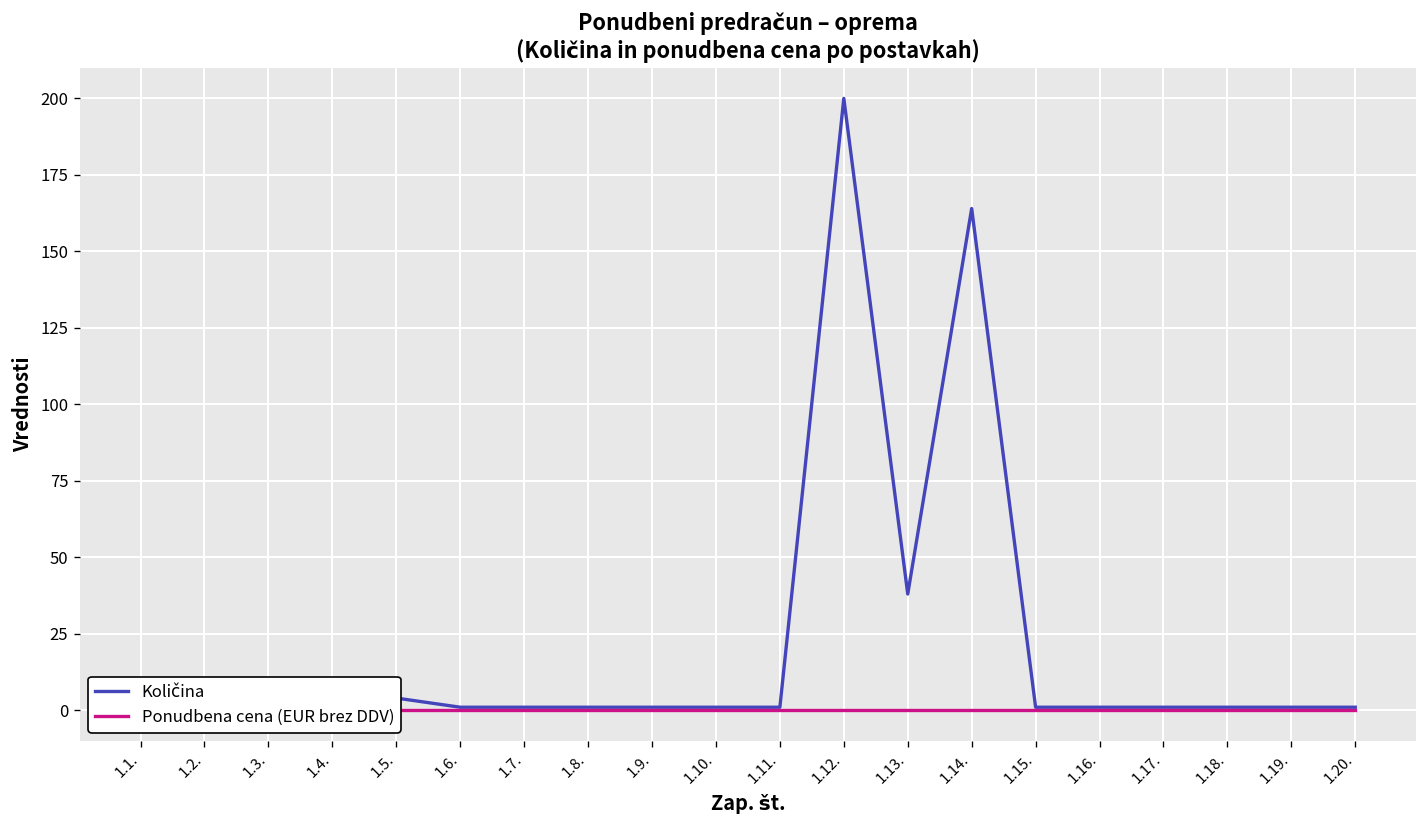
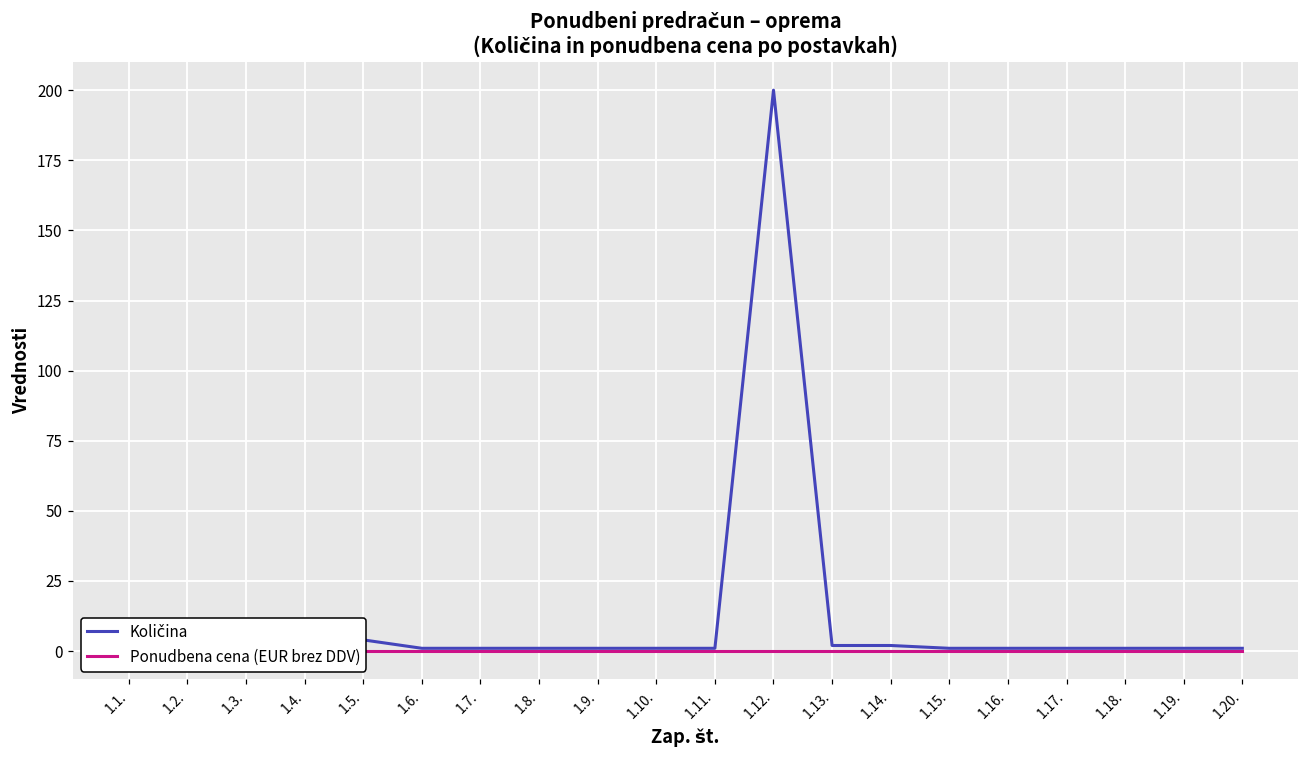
Količina, 1.13.: 38 -> 2
Količina, 1.14.: 164 -> 2
